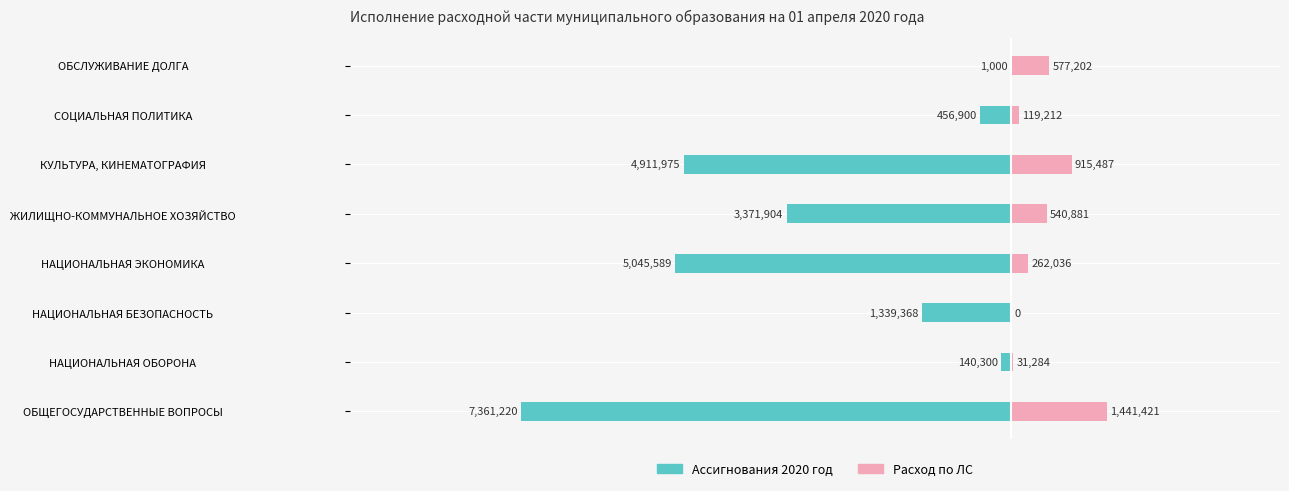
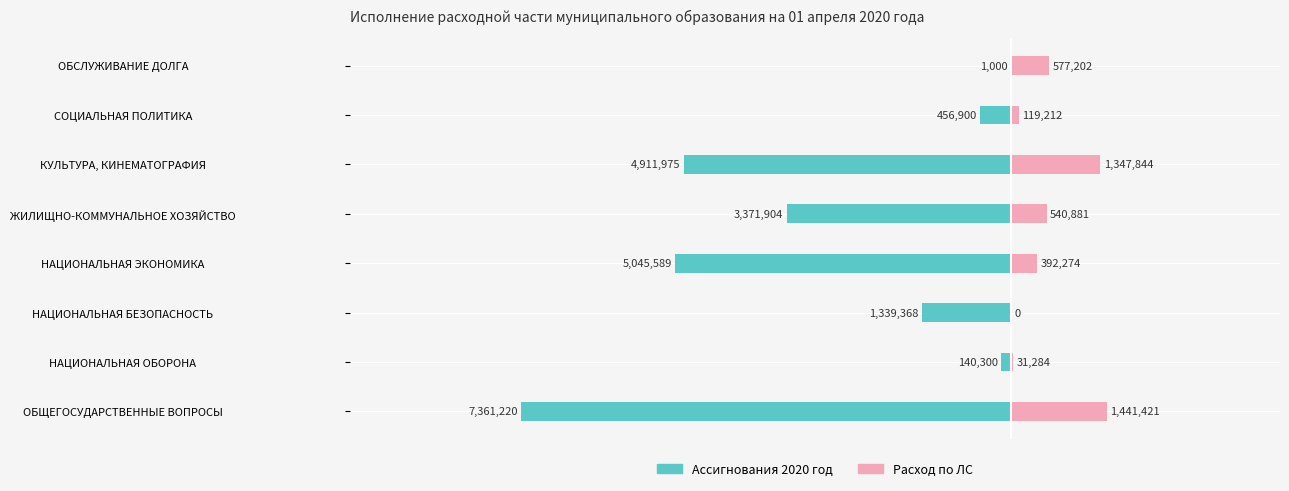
Расход по ЛС, КУЛЬТУРА, КИНЕМАТОГРАФИЯ: 915,487 -> 1,347,844
Расход по ЛС, НАЦИОНАЛЬНАЯ ЭКОНОМИКА: 262,036 -> 392,274
